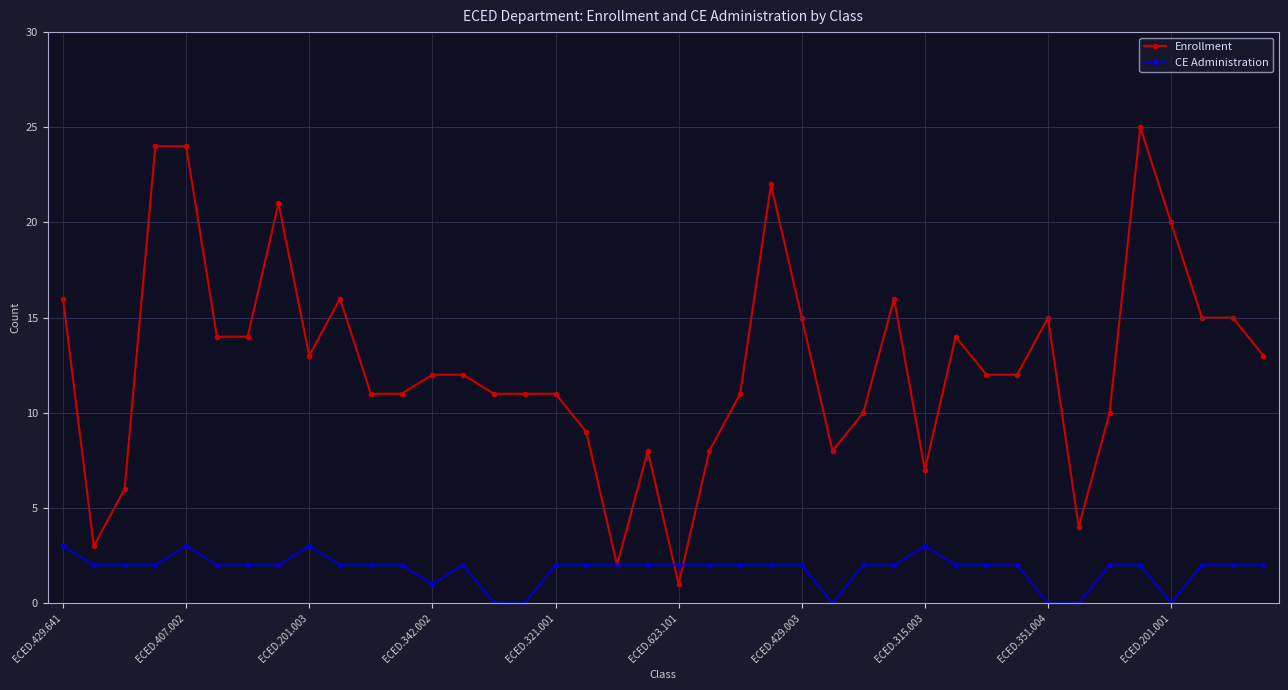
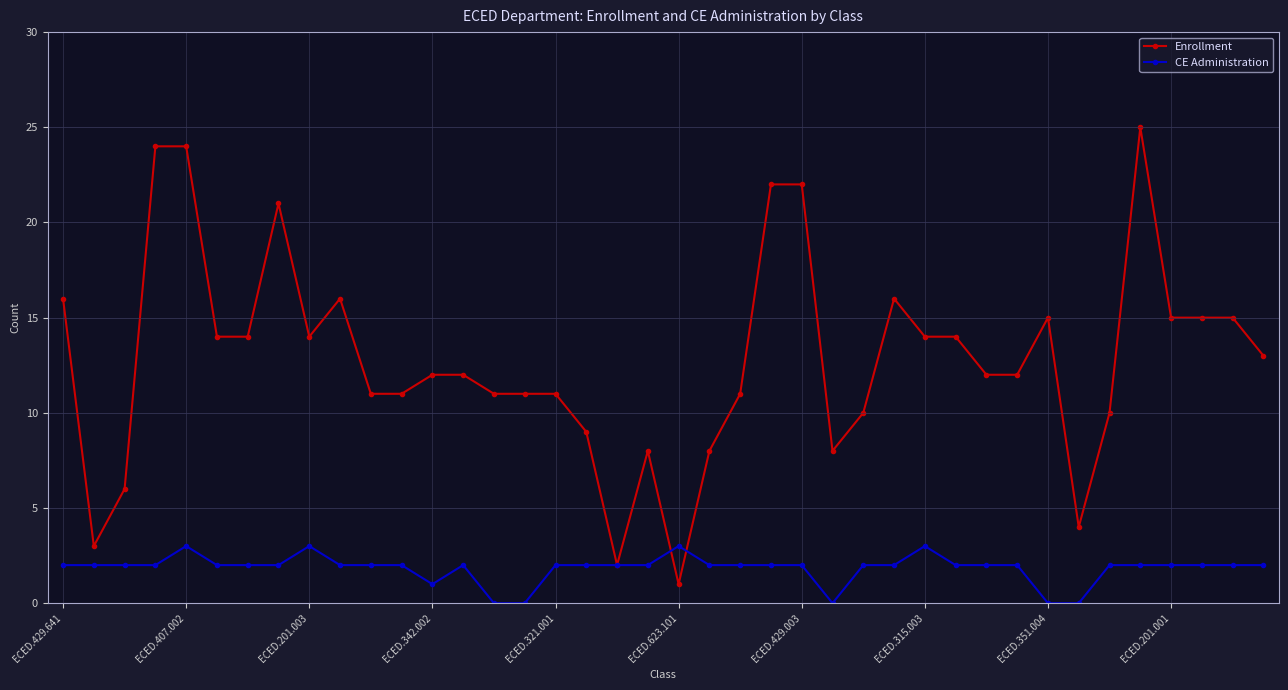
CE Administration, ECED.429.641: 3 -> 2
Enrollment, ECED.201.003: 13 -> 14
CE Administration, ECED.623.101: 2 -> 3
Enrollment, ECED.429.003: 15 -> 22
Enrollment, ECED.315.003: 7 -> 14
Enrollment, ECED.201.001: 20 -> 15
CE Administration, ECED.201.001: 0 -> 2
